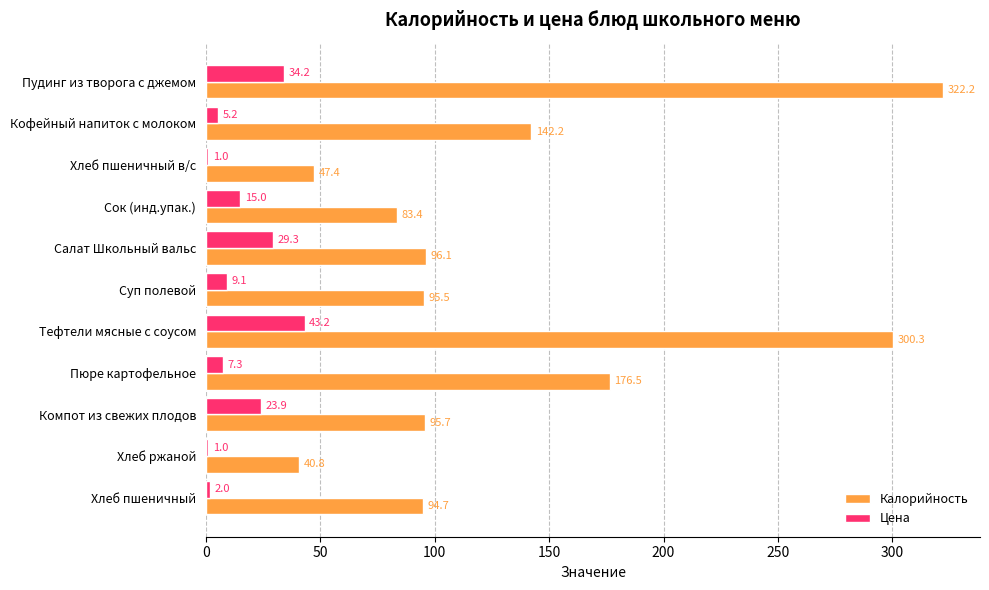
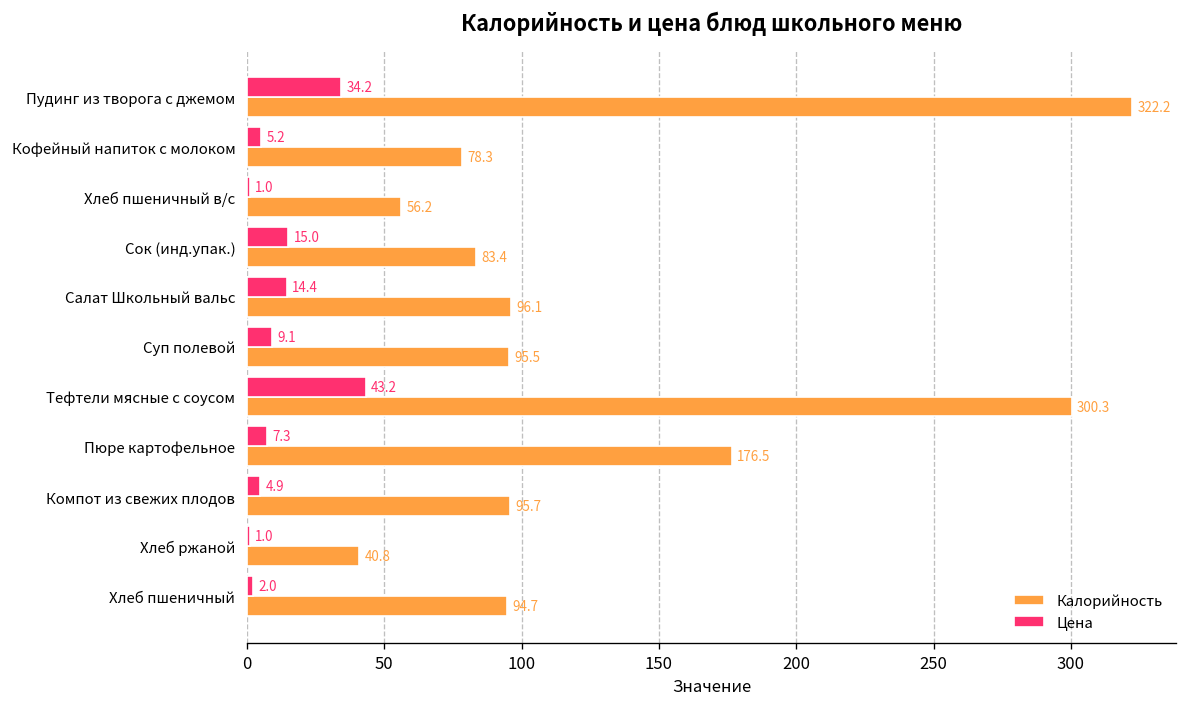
Калорийность, Кофейный напиток с молоком: 142.2 -> 78.3
Калорийность, Хлеб пшеничный в/с: 47.4 -> 56.2
Цена, Салат Школьный вальс: 29.3 -> 14.4
Цена, Компот из свежих плодов: 23.9 -> 4.9
